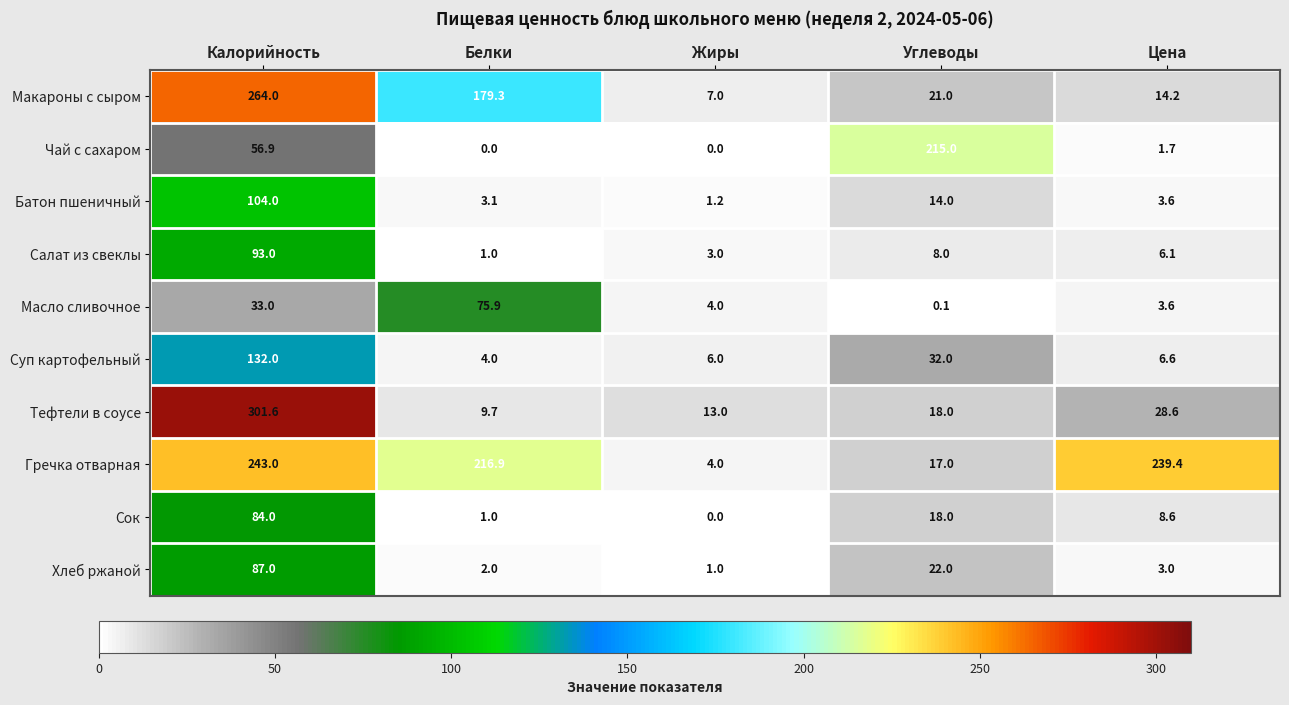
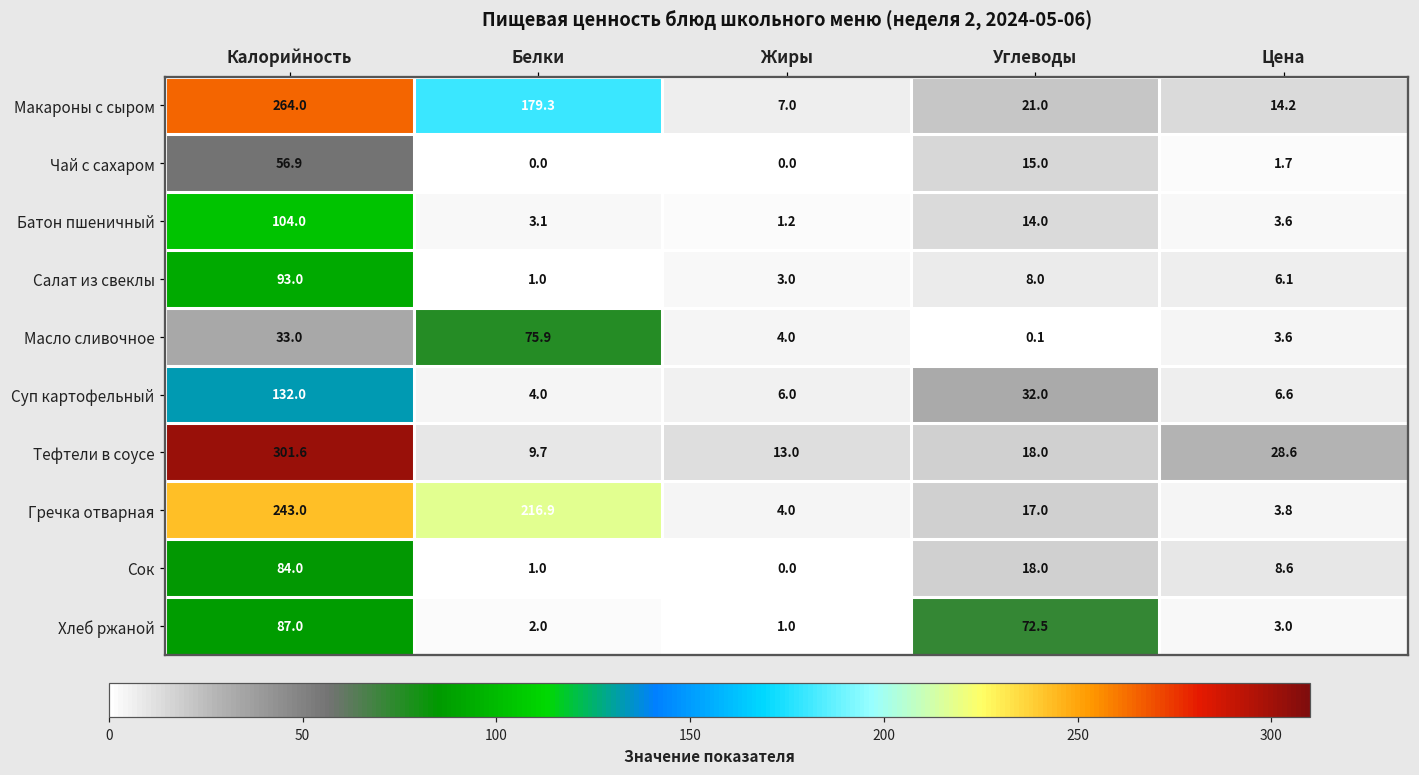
Чай с сахаром, Углеводы: 215.0 -> 15.0
Гречка отварная, Цена: 239.4 -> 3.8
Хлеб ржаной, Углеводы: 22.0 -> 72.5
